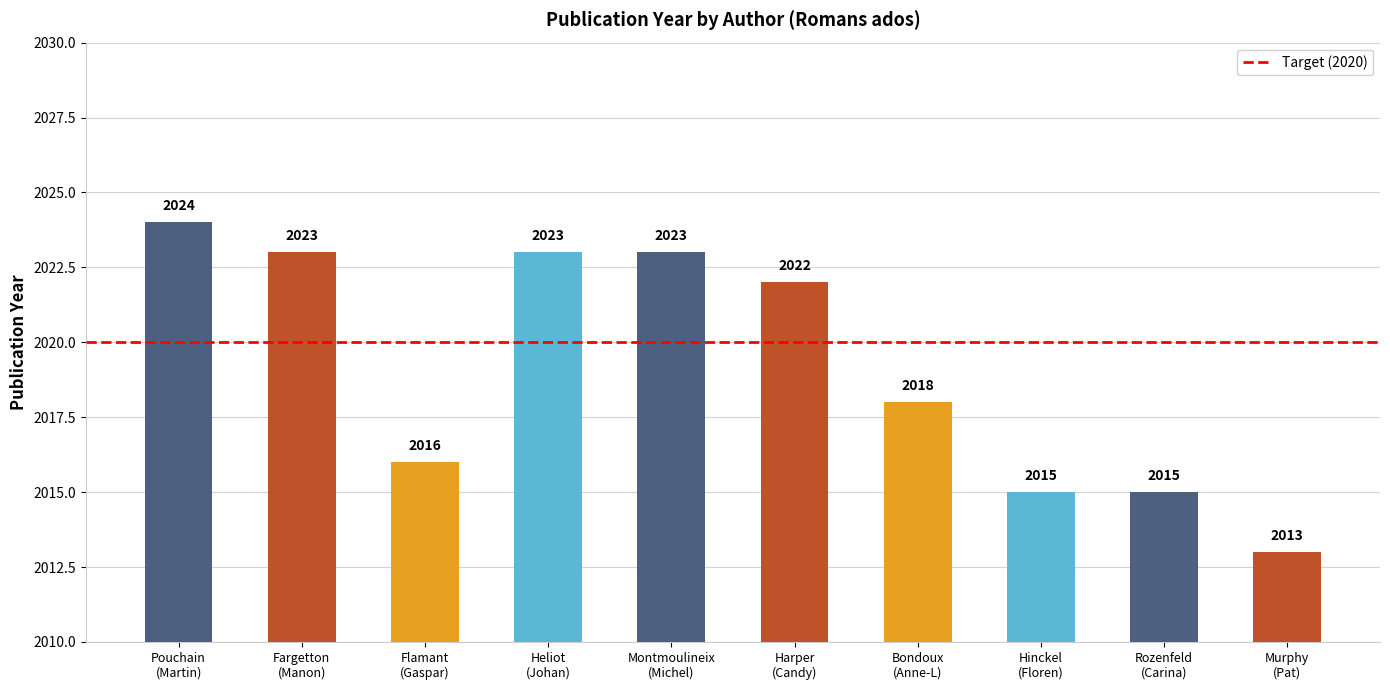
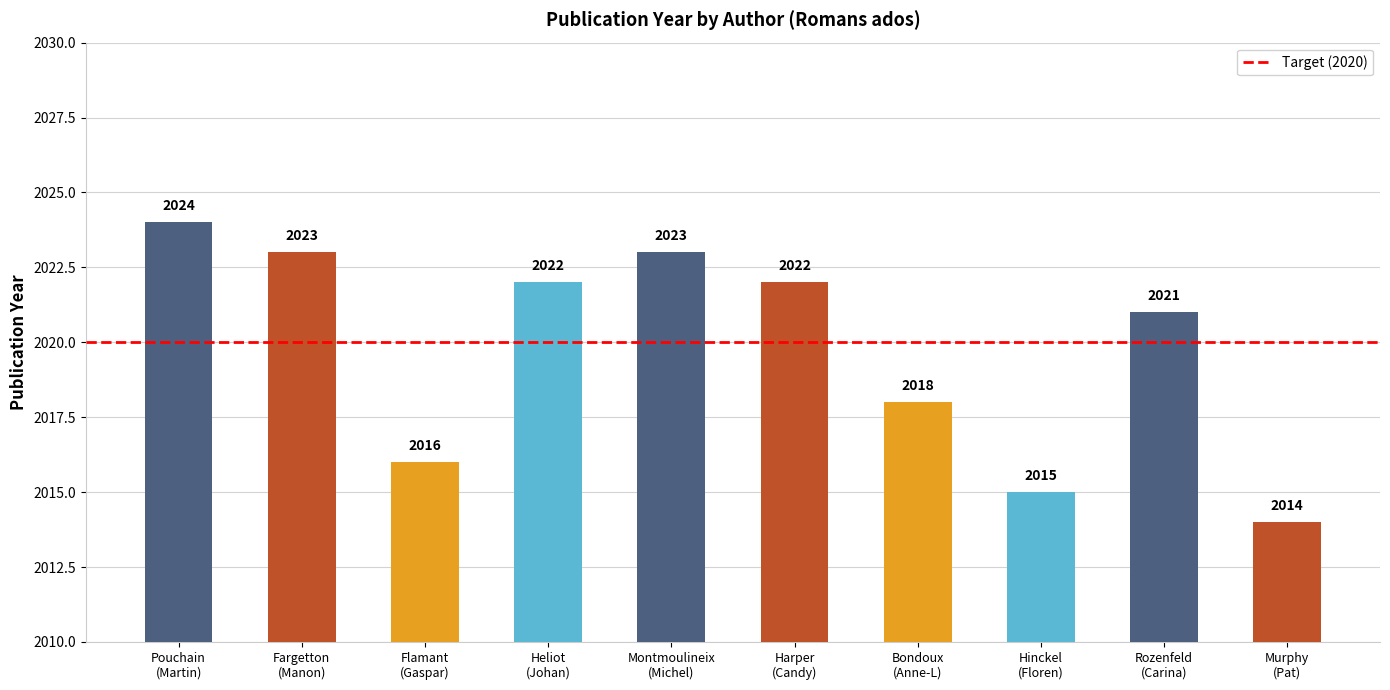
Heliot (Johan): 2023 -> 2022
Rozenfeld (Carina): 2015 -> 2021
Murphy (Pat): 2013 -> 2014
